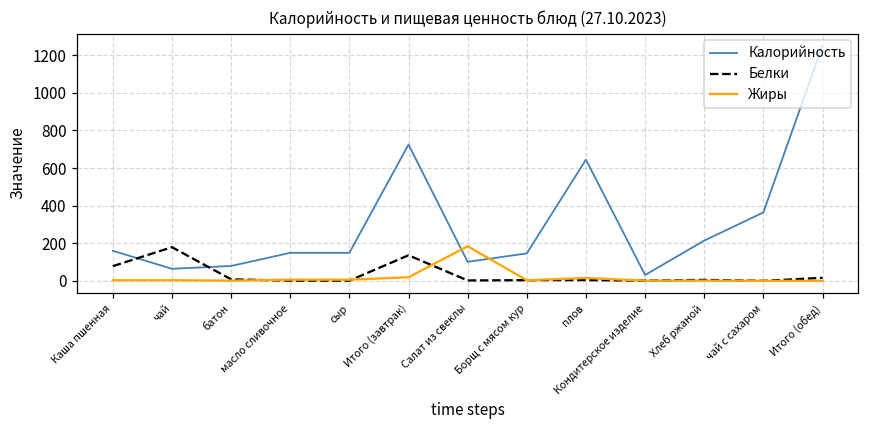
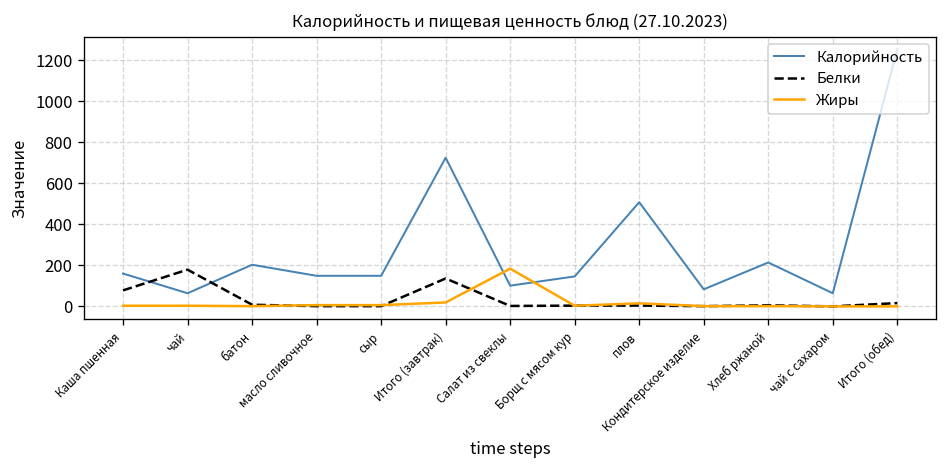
Калорийность, батон: 80 -> 200
Калорийность, плов: 650 -> 510
Калорийность, Кондитерское изделие: 30 -> 80
Калорийность, чай с сахаром: 360 -> 60
